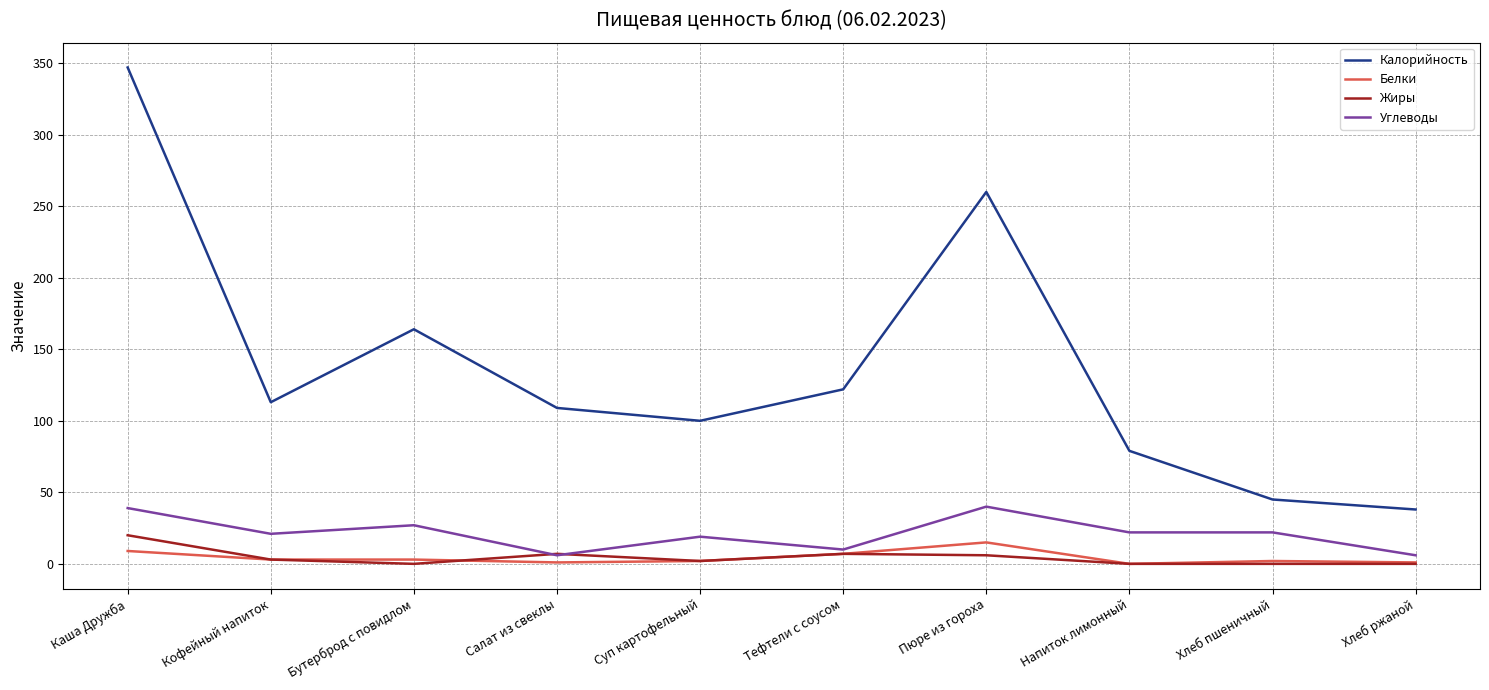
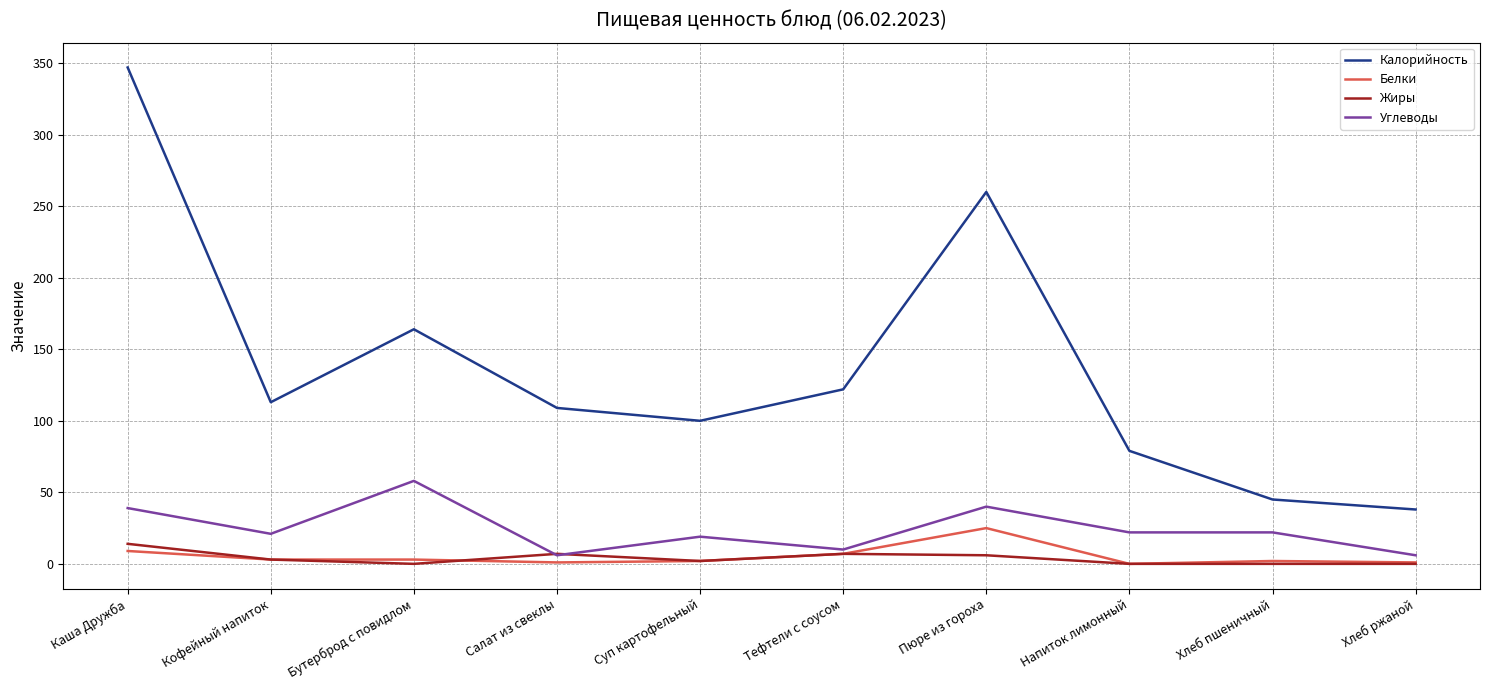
Жиры, Каша Дружба: 20 -> 14
Углеводы, Бутерброд с повидлом: 27 -> 58
Белки, Пюре из гороха: 15 -> 25
